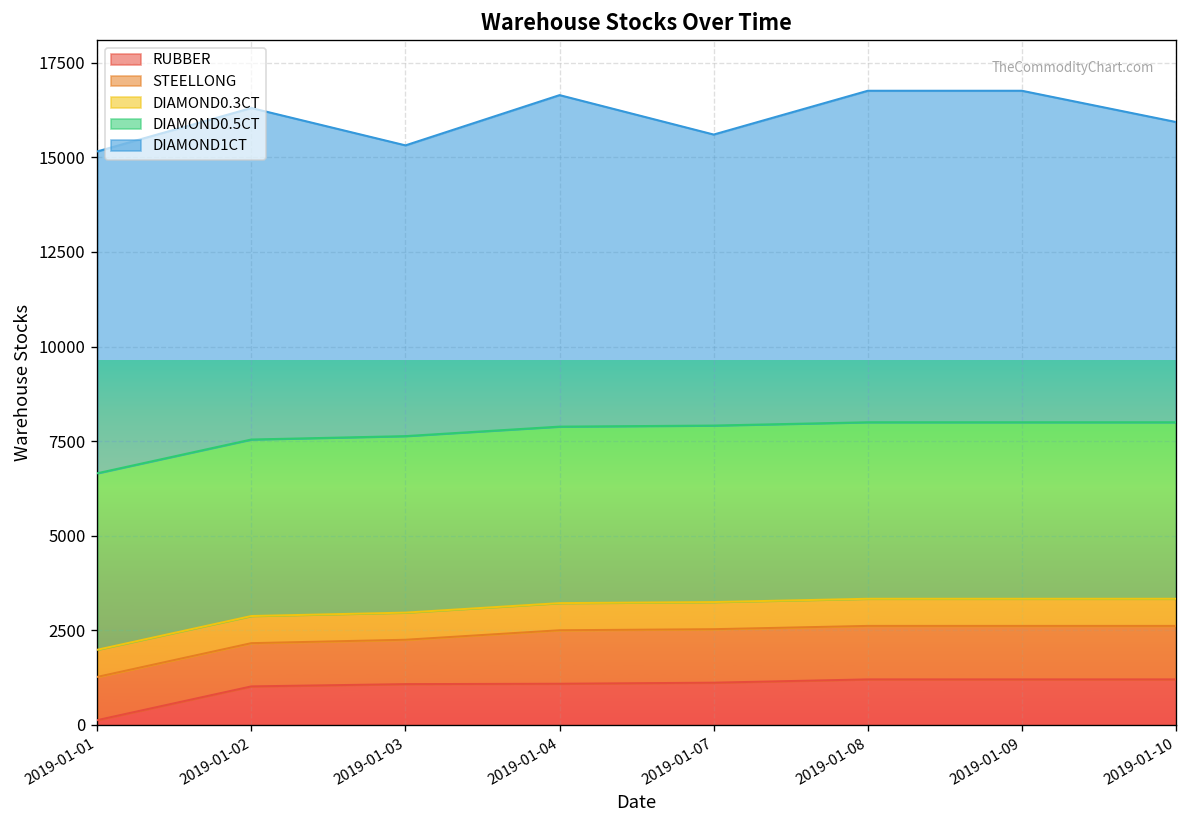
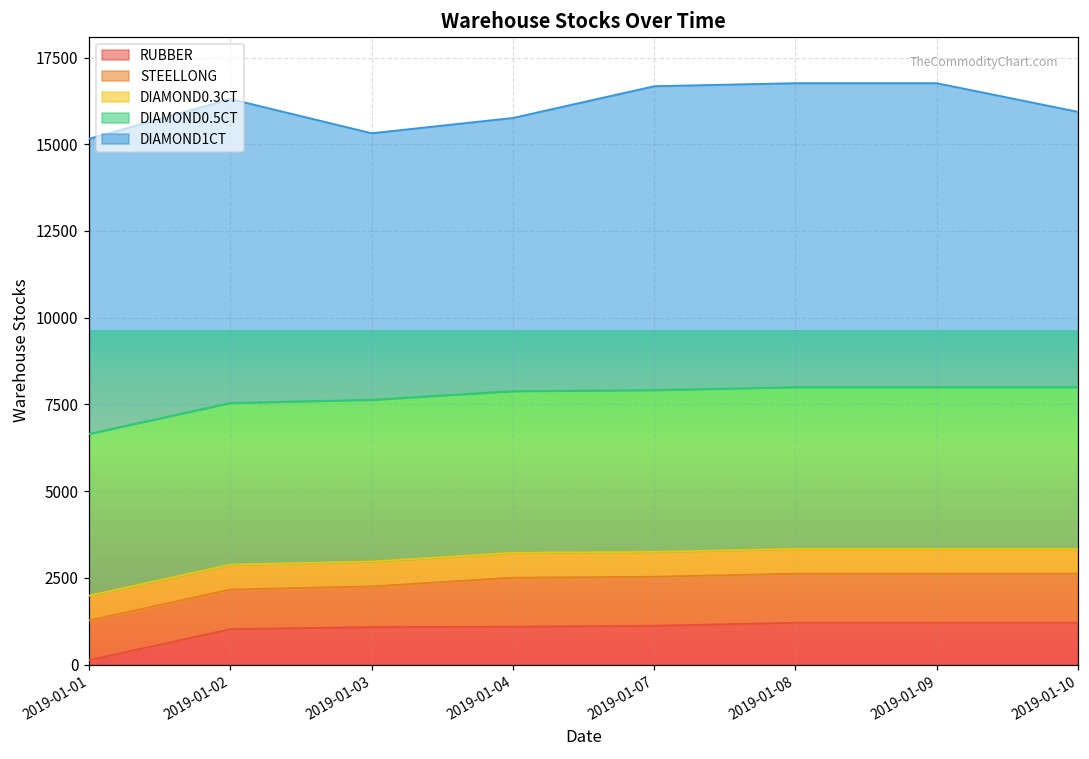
DIAMOND1CT, 2019-01-04: 8800 -> 7900
DIAMOND1CT, 2019-01-07: 7700 -> 8800
